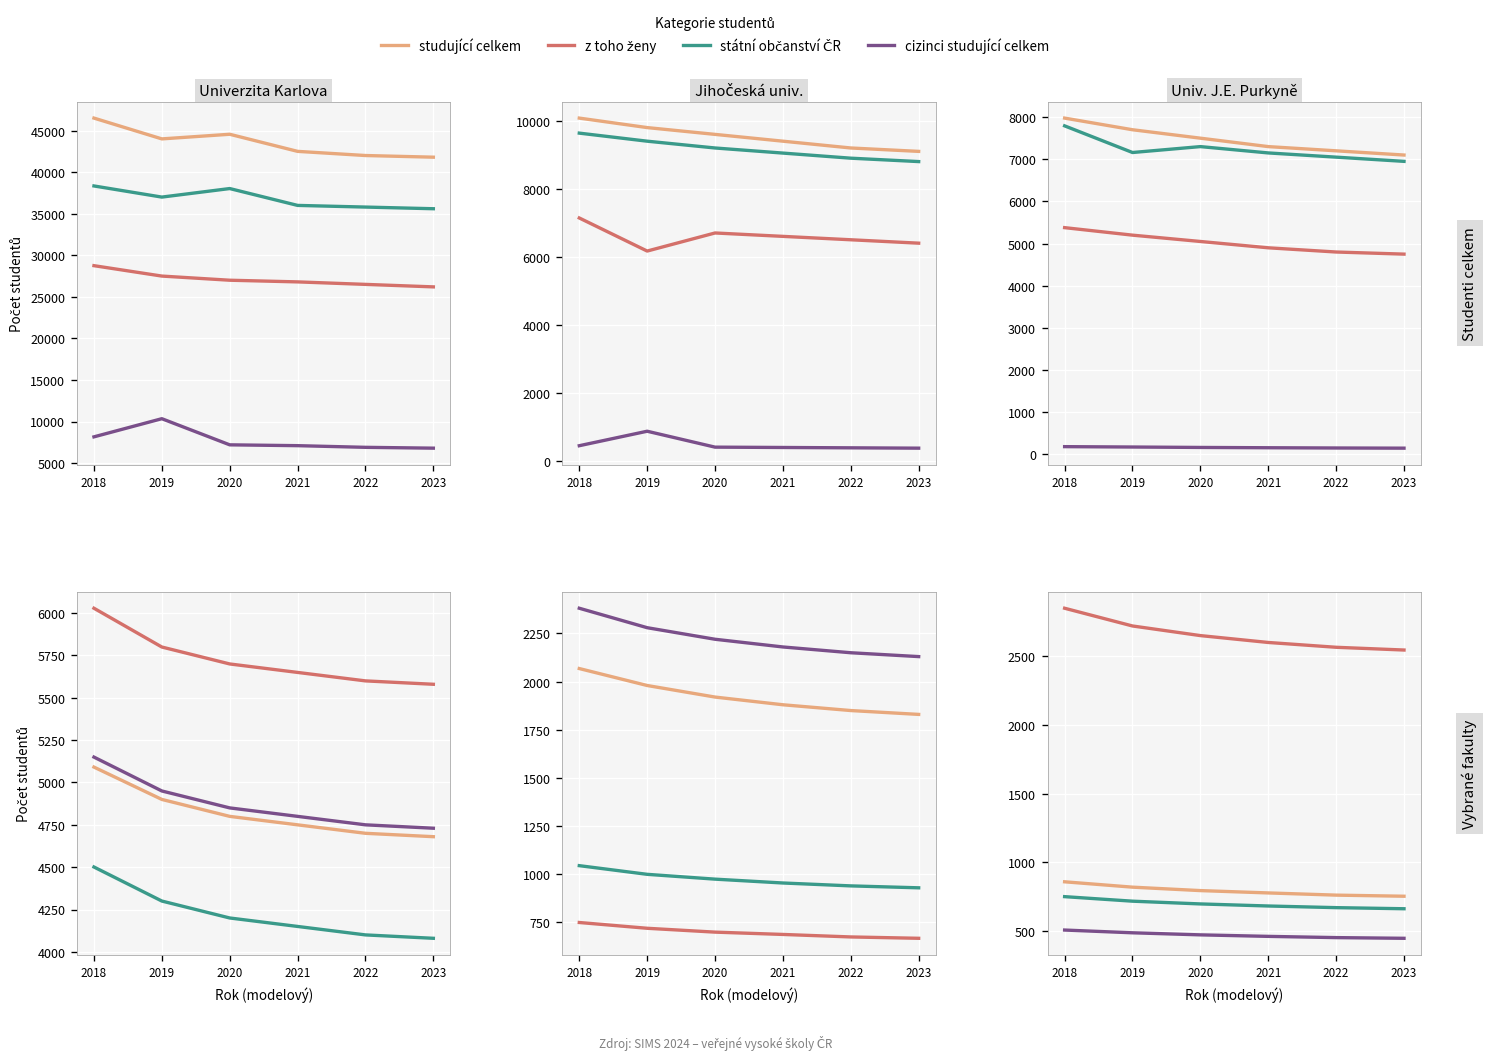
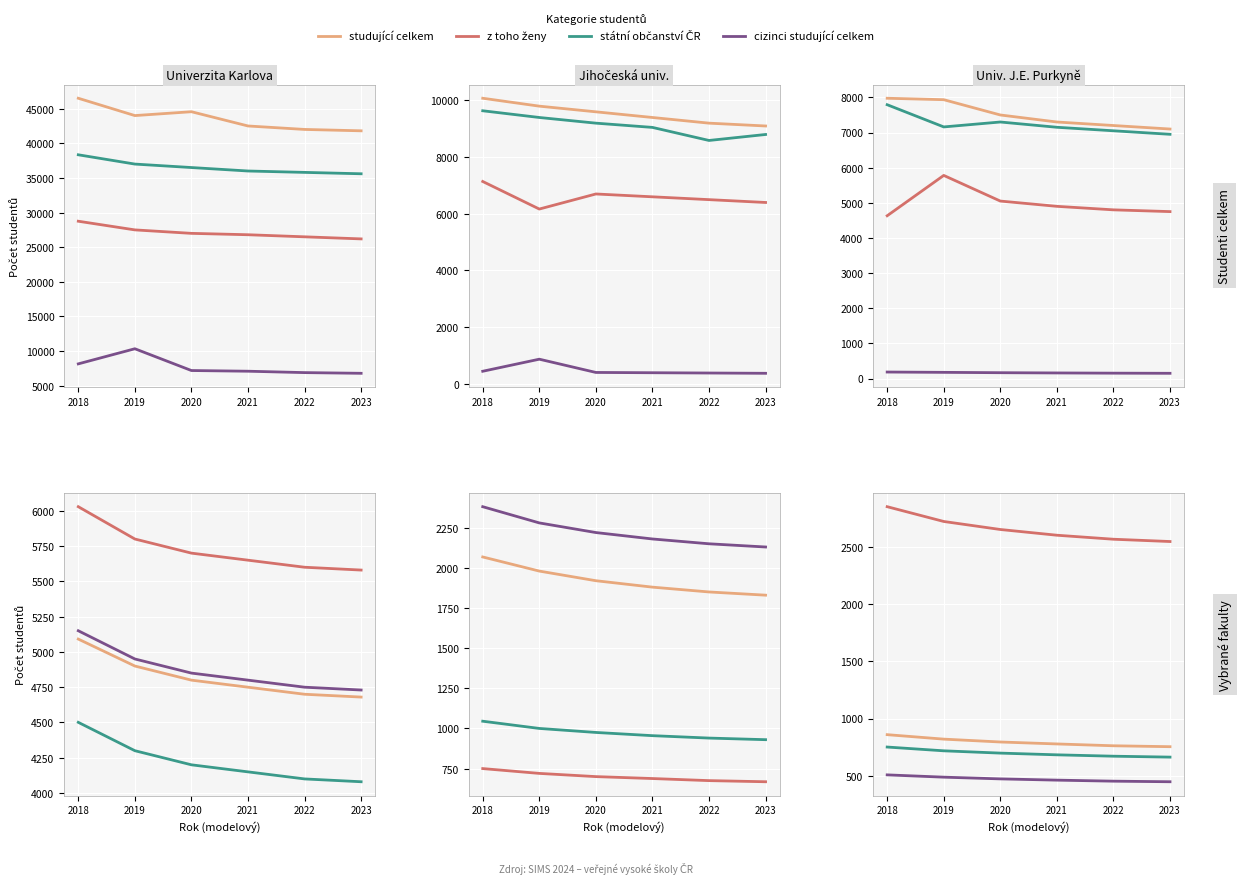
Univerzita Karlova, státní občanství ČR, 2020: 38000 -> 37000
Jihočeská univ., státní občanství ČR, 2022: 8900 -> 8600
Univ. J.E. Purkyně, z toho ženy, 2018: 5400 -> 4600
Univ. J.E. Purkyně, studující celkem, 2019: 7700 -> 7900
Univ. J.E. Purkyně, z toho ženy, 2019: 5200 -> 5800
